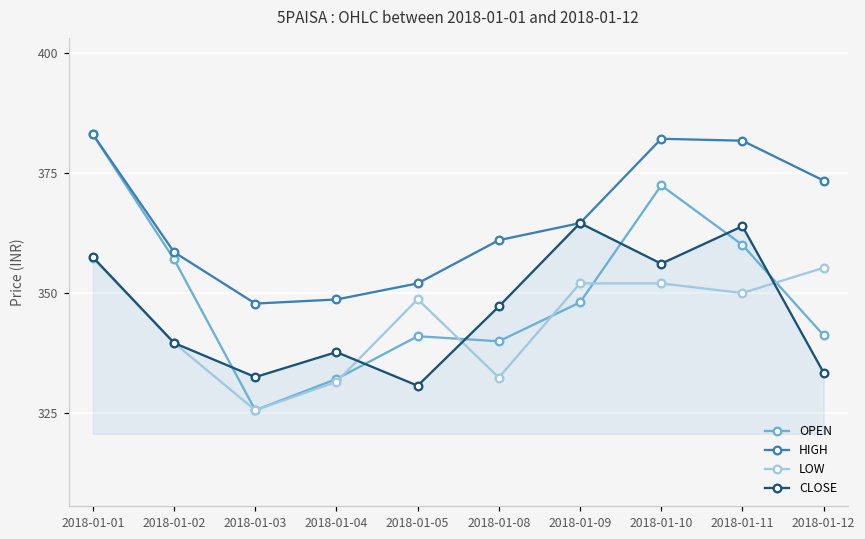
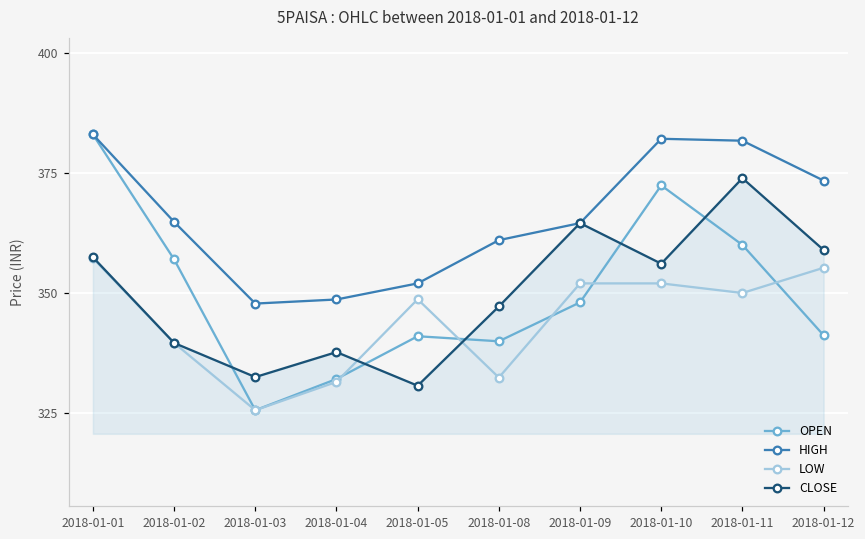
HIGH, 2018-01-02: 359 -> 365
CLOSE, 2018-01-11: 364 -> 374
CLOSE, 2018-01-12: 333 -> 359
